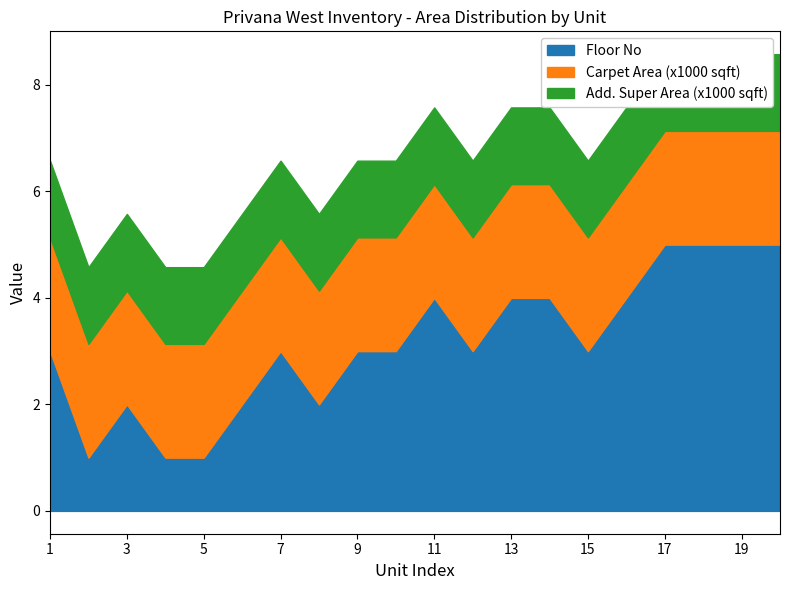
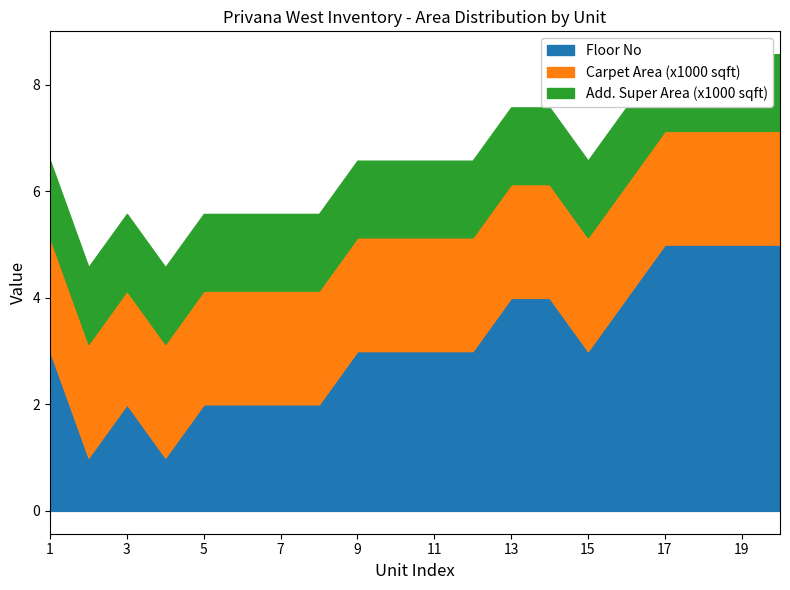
Floor No, 5: 1 -> 2
Floor No, 7: 3 -> 2
Floor No, 11: 4 -> 3
